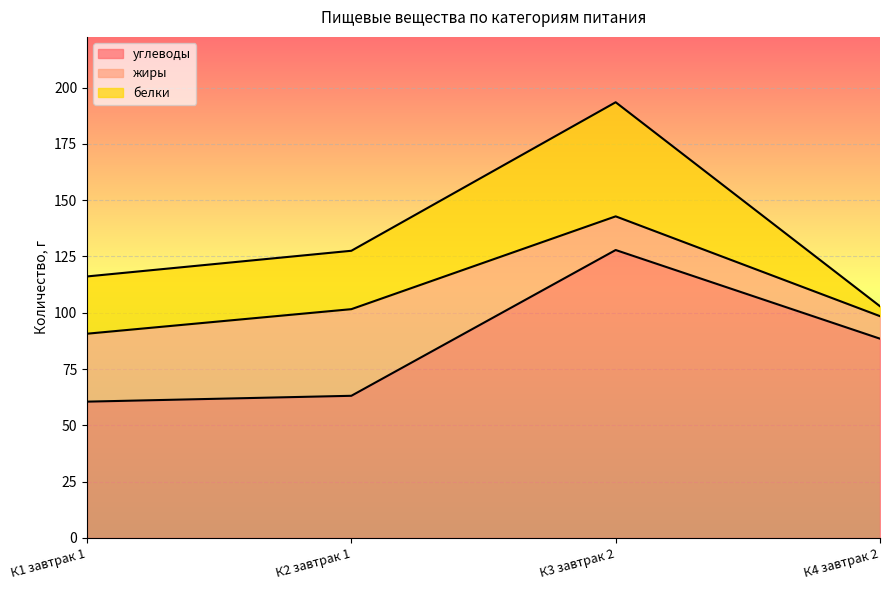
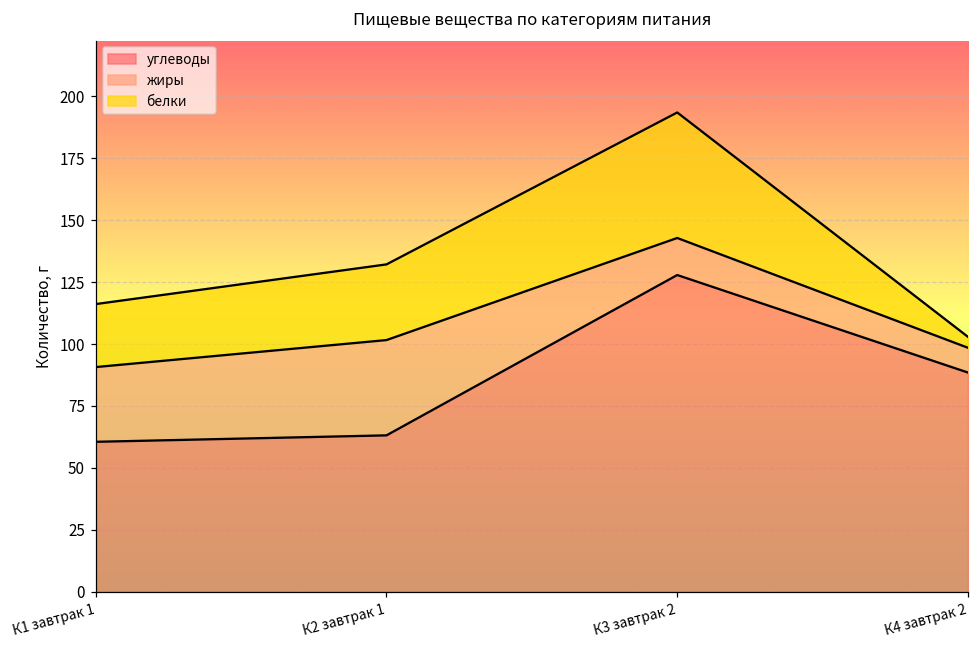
белки, К2 завтрак 1: 26 -> 31
